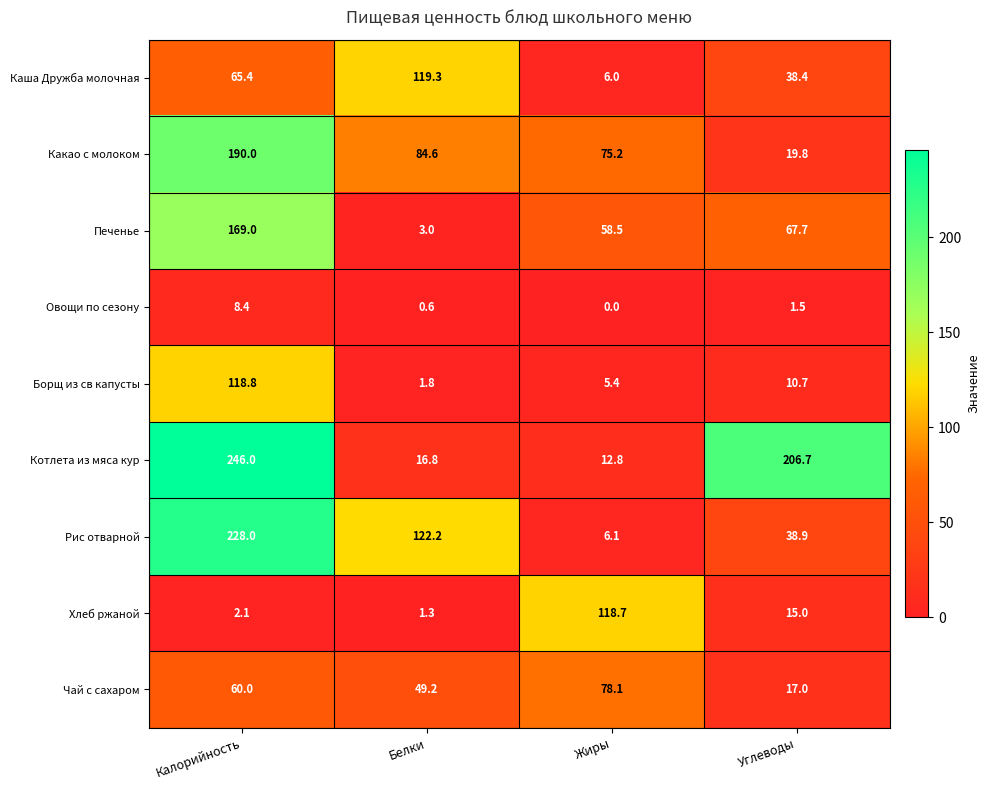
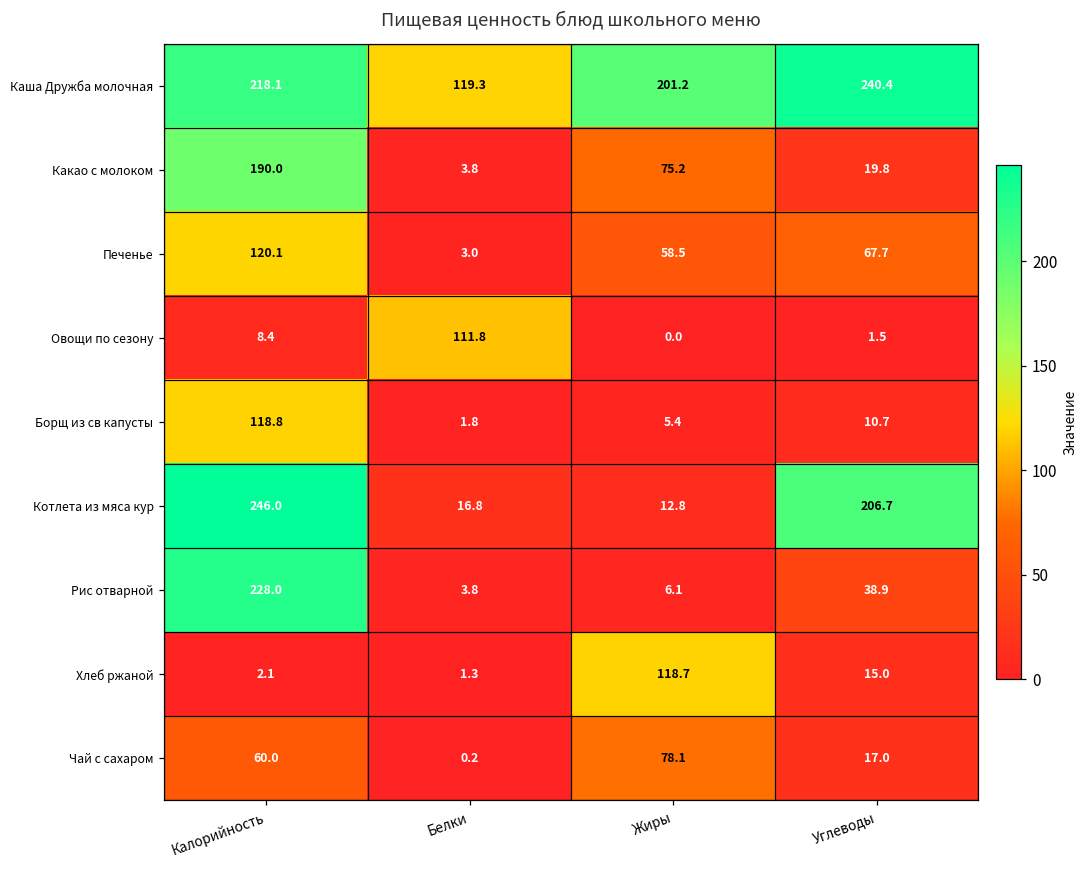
Каша Дружба молочная, Калорийность: 65.4 -> 218.1
Каша Дружба молочная, Жиры: 6.0 -> 201.2
Каша Дружба молочная, Углеводы: 38.4 -> 240.4
Какао с молоком, Белки: 84.6 -> 3.8
Печенье, Калорийность: 169.0 -> 120.1
Овощи по сезону, Белки: 0.6 -> 111.8
Рис отварной, Белки: 122.2 -> 3.8
Чай с сахаром, Белки: 49.2 -> 0.2
